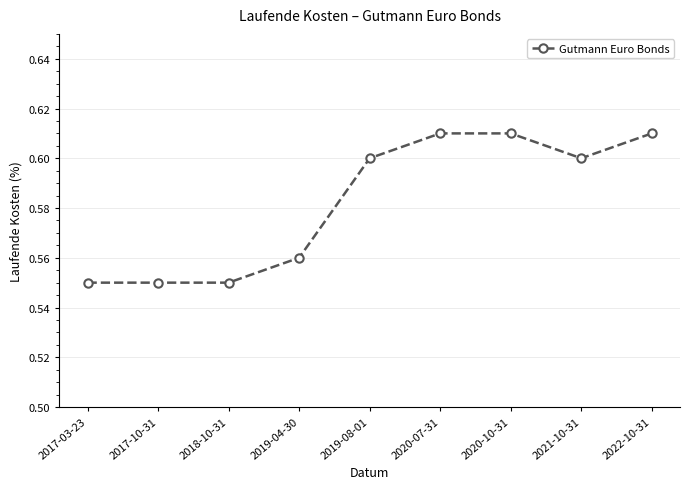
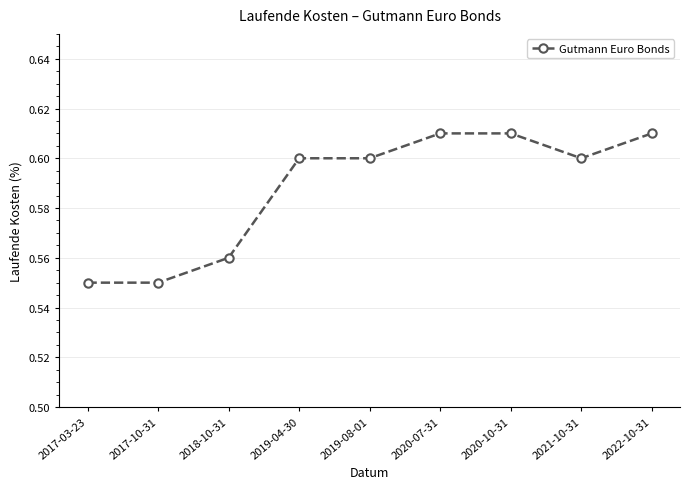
2018-10-31: 0.55 -> 0.56
2019-04-30: 0.56 -> 0.60
